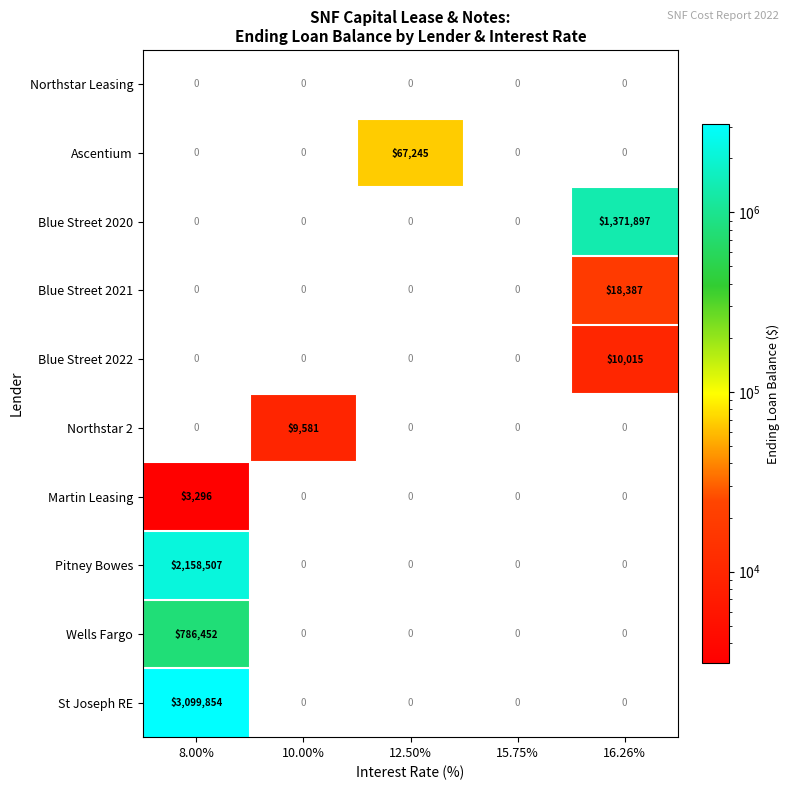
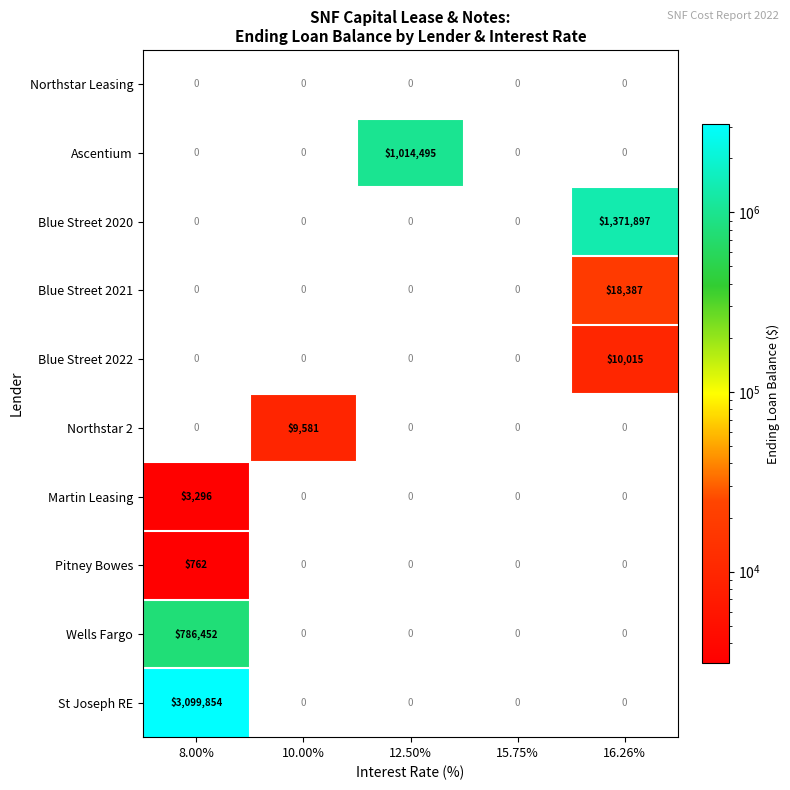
Ascentium, 12.50%: $67,245 -> $1,014,495
Pitney Bowes, 8.00%: $2,158,507 -> $762
